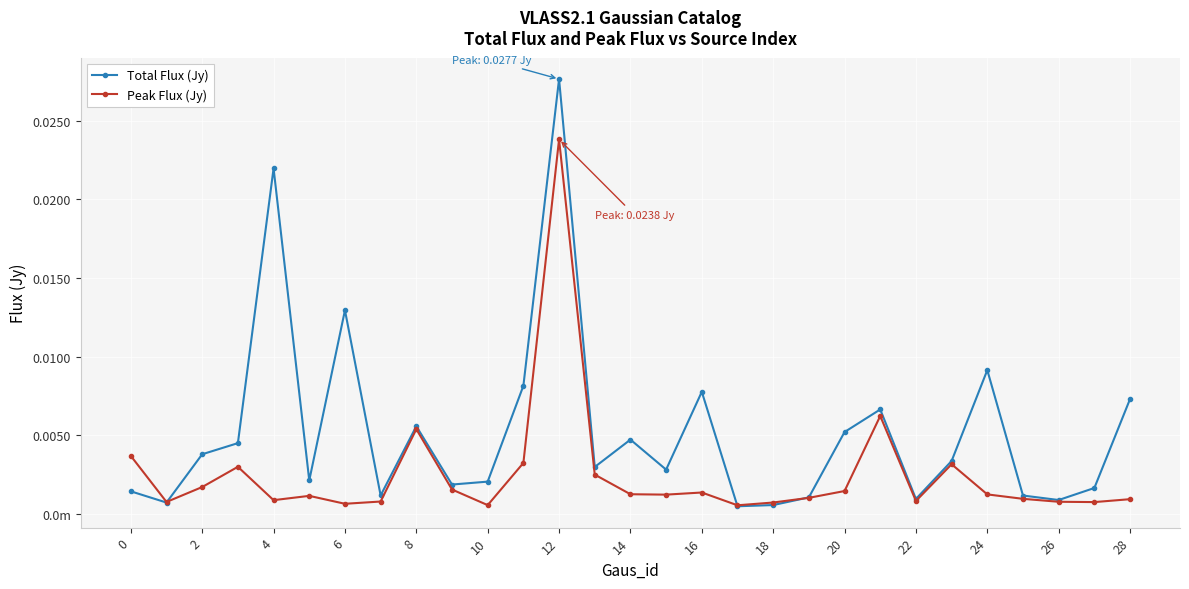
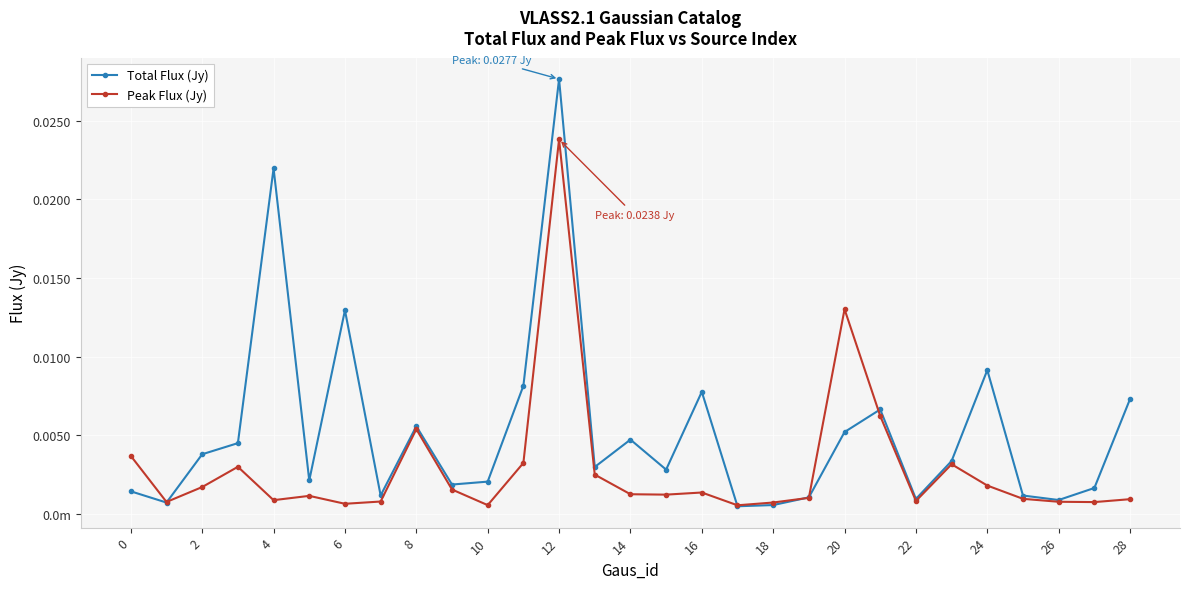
Peak Flux (Jy), 20: 0.0014 -> 0.0130
Peak Flux (Jy), 24: 0.0012 -> 0.0018
